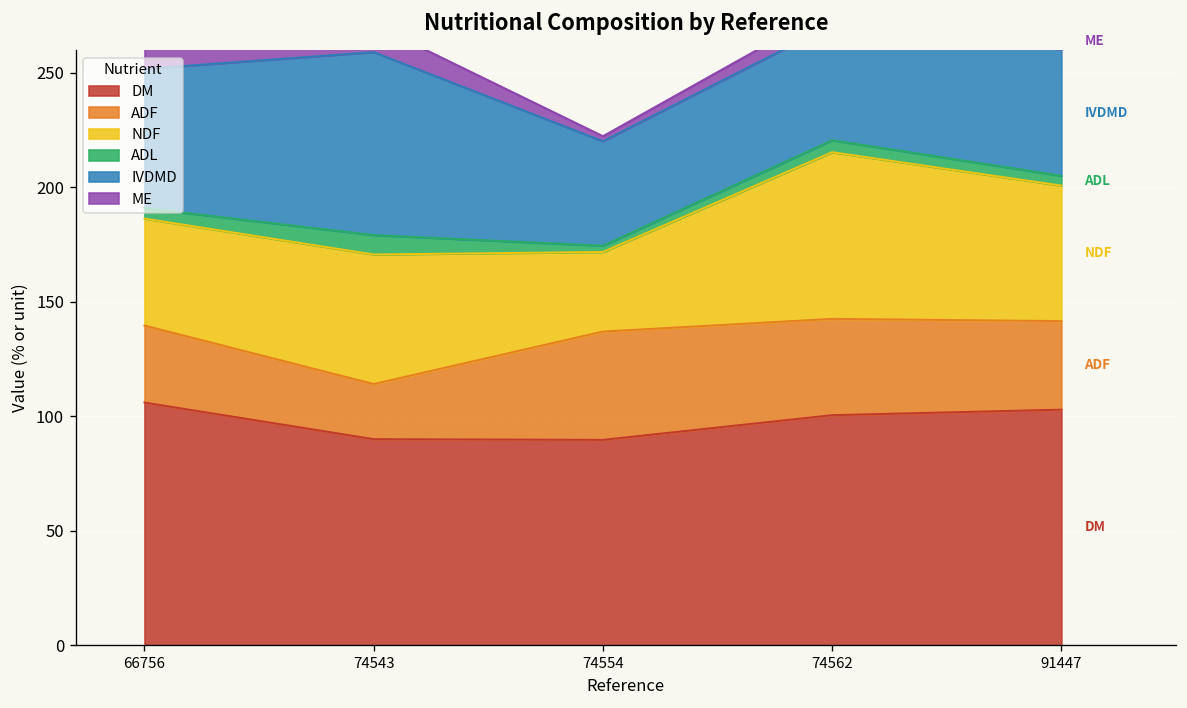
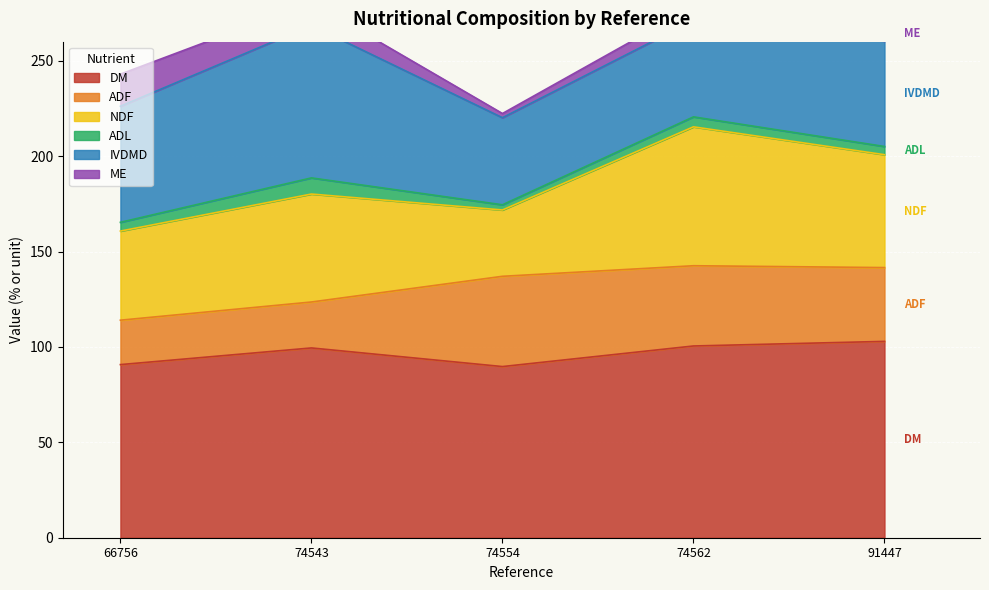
DM, 66756: 106 -> 91
ADF, 66756: 34 -> 23
DM, 74543: 90 -> 99
